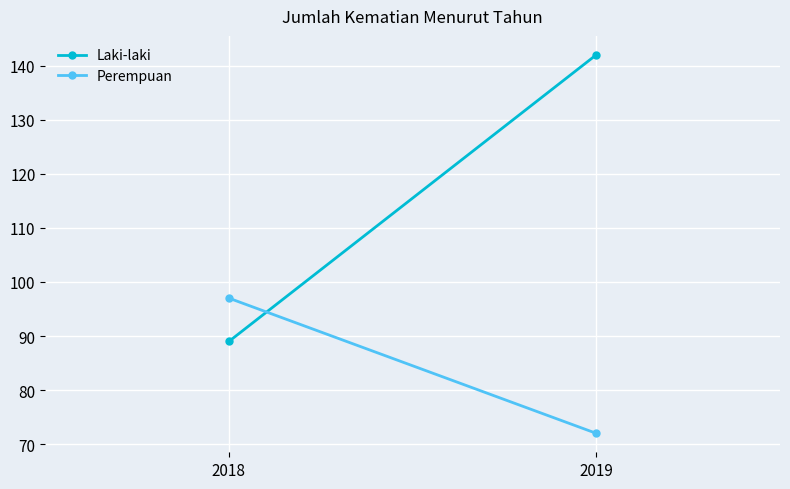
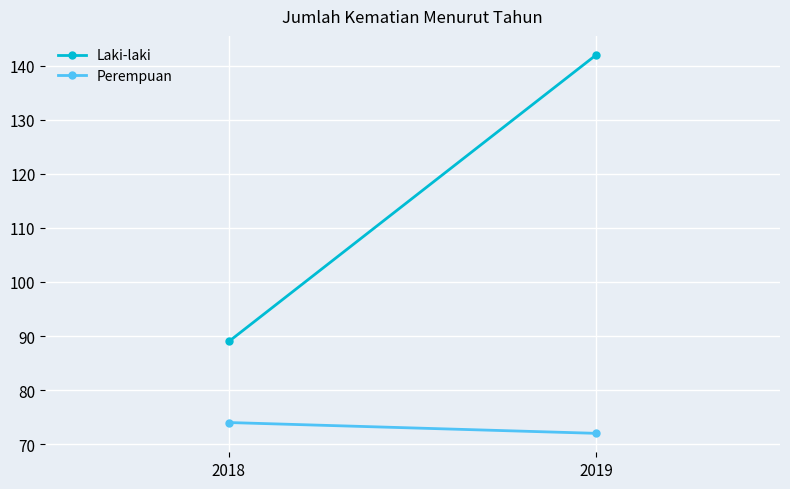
Perempuan, 2018: 97 -> 74
